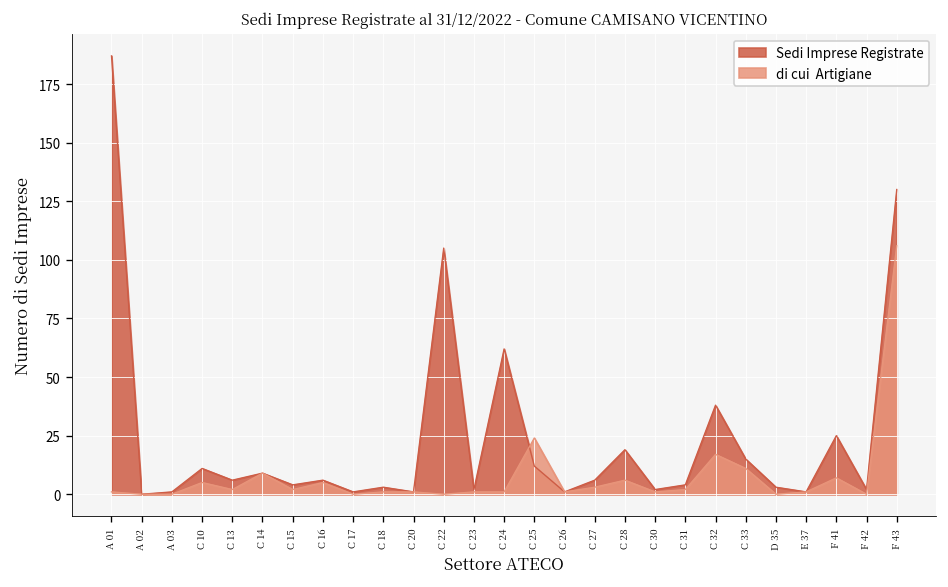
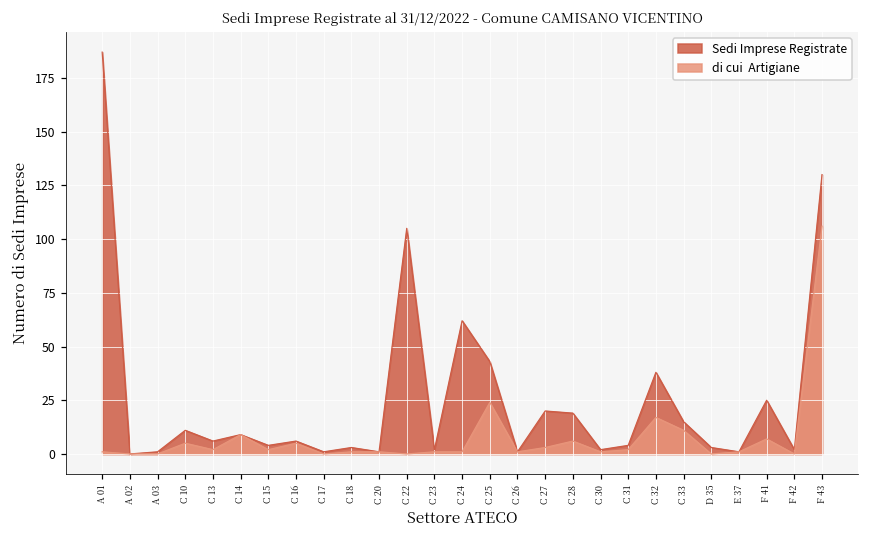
Sedi Imprese Registrate, C 25: 12 -> 43
Sedi Imprese Registrate, C 27: 6 -> 20
